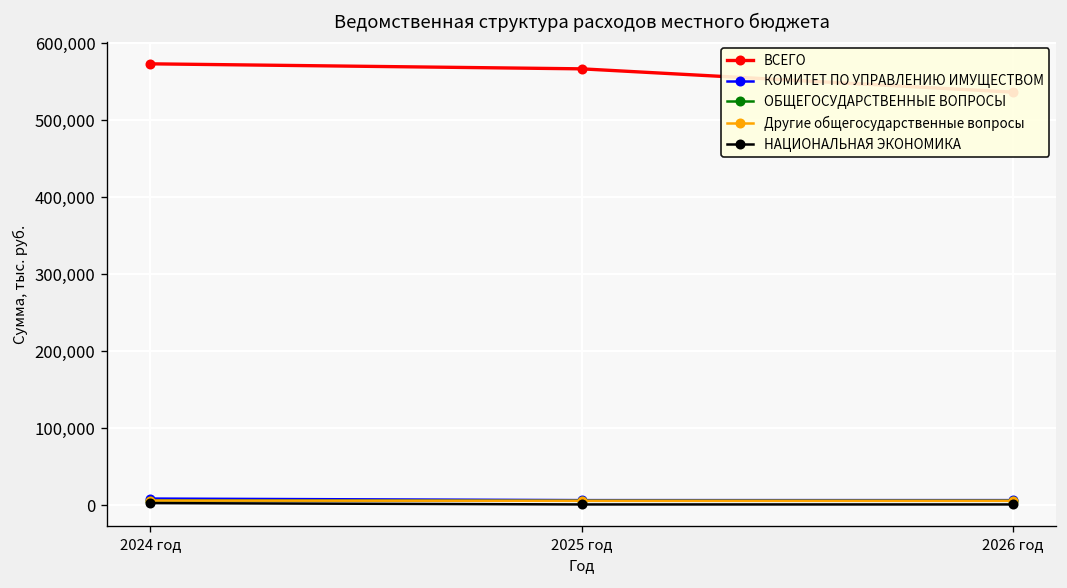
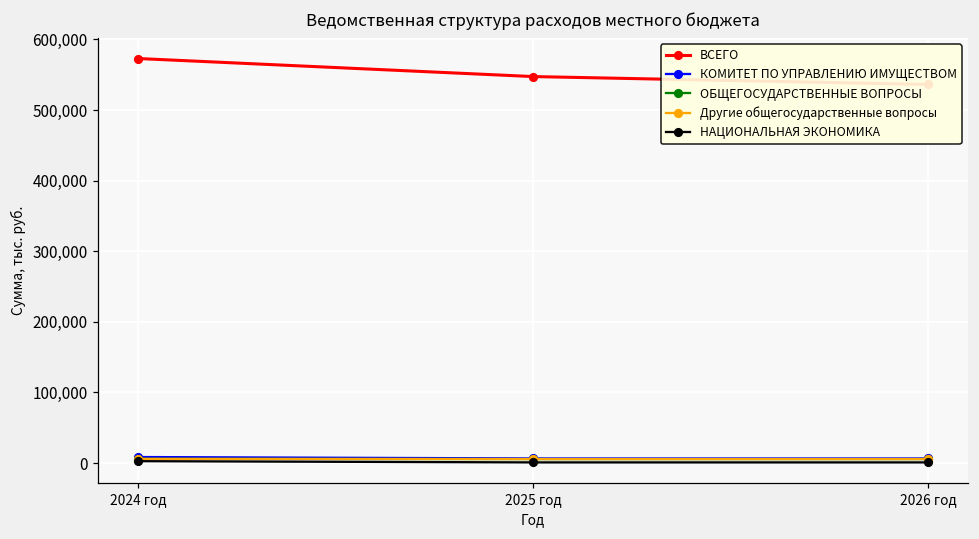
ВСЕГО, 2025 год: 570,000 -> 550,000
